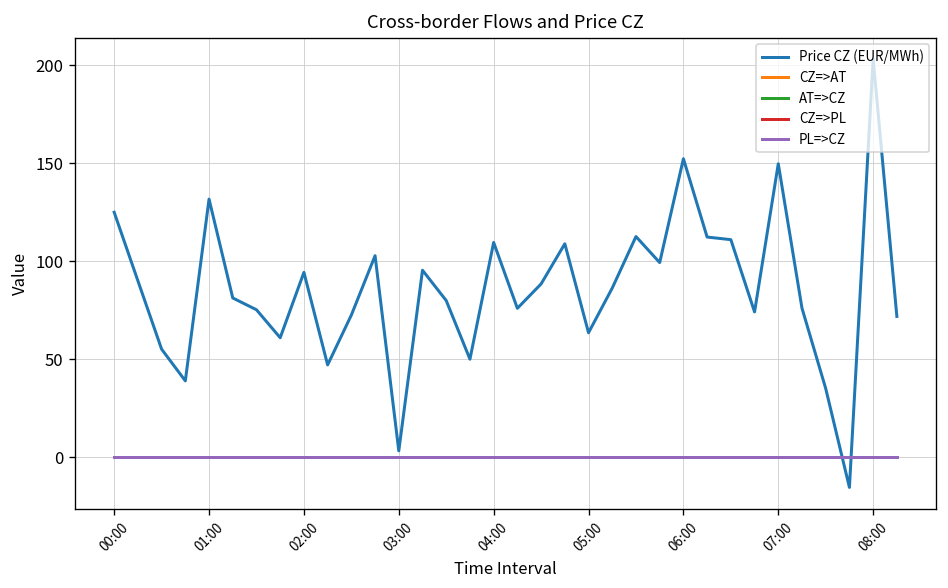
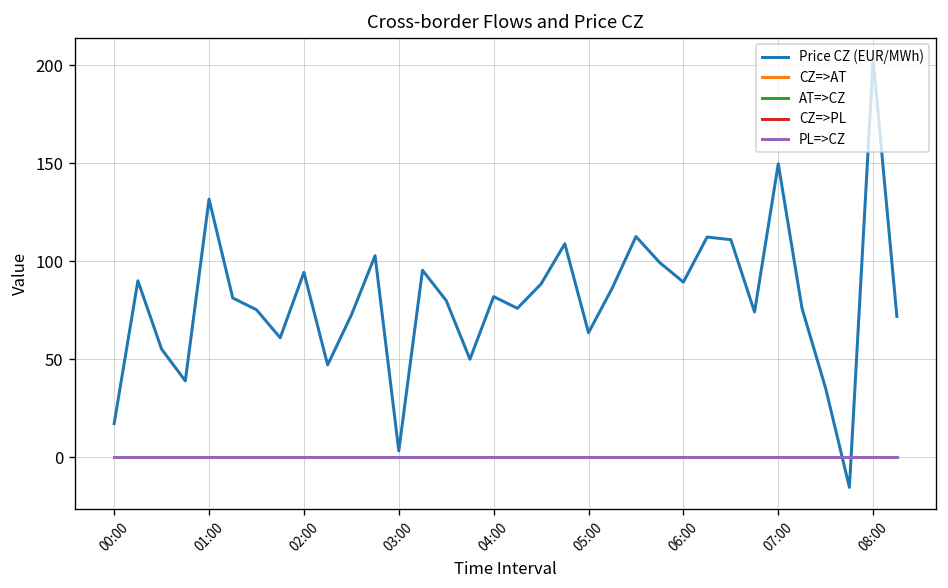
Price CZ (EUR/MWh), 00:00: 125 -> 17
Price CZ (EUR/MWh), 04:00: 110 -> 82
Price CZ (EUR/MWh), 06:00: 152 -> 89
